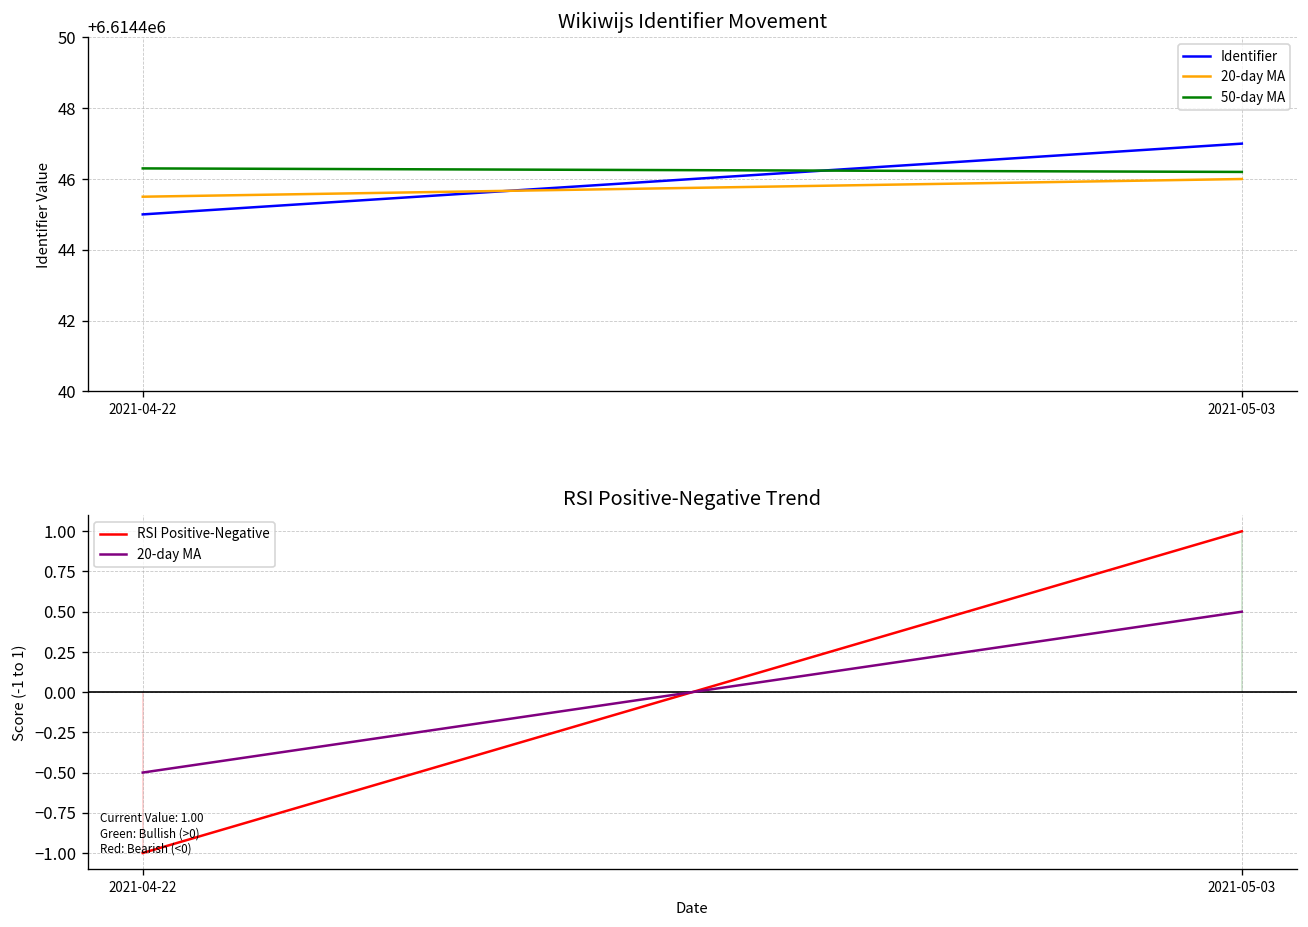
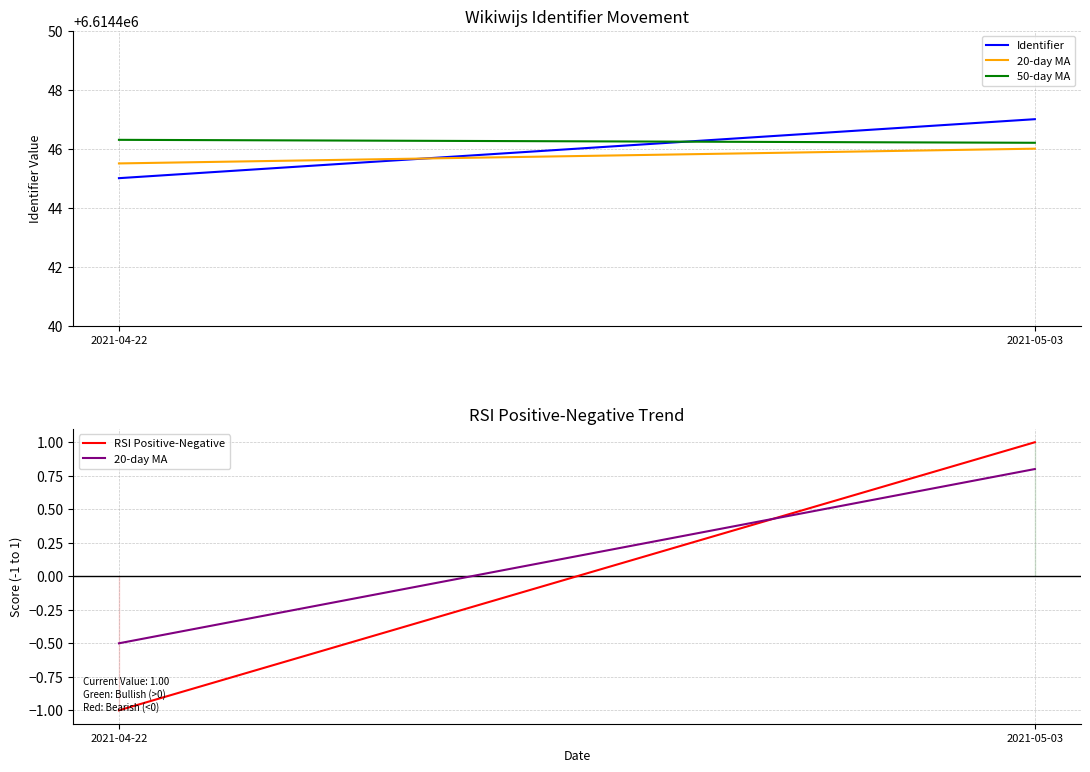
RSI Positive-Negative Trend, 20-day MA, 2021-05-03: 0.5 -> 0.8
